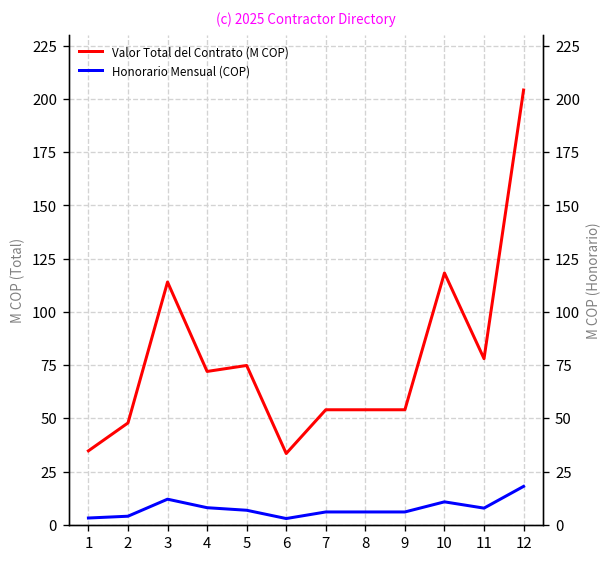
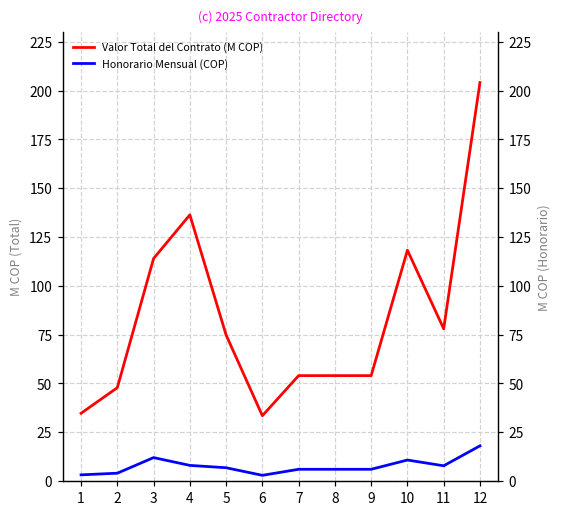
Valor Total del Contrato (M COP), 4: 72 -> 136
